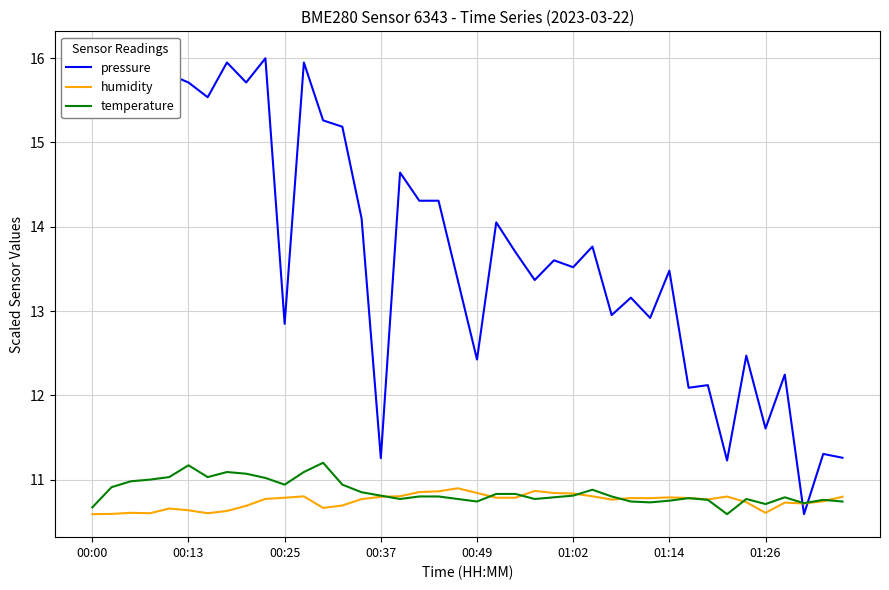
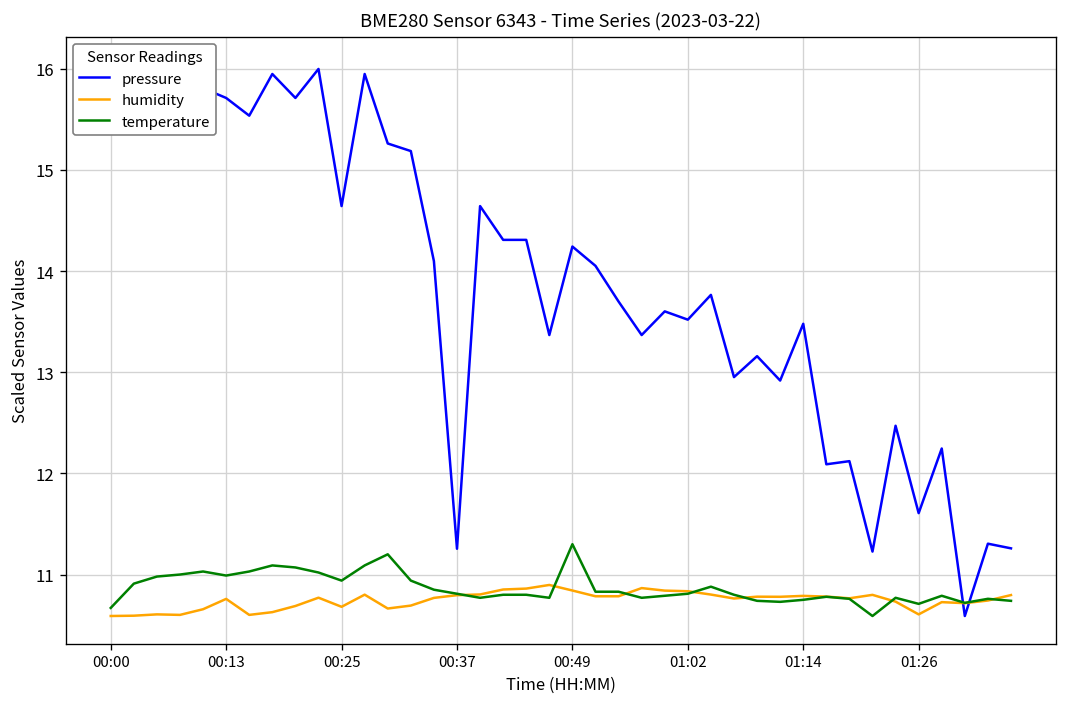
humidity, 00:13: 10.6 -> 10.8
temperature, 00:13: 11.2 -> 11.0
pressure, 00:25: 12.8 -> 14.6
humidity, 00:25: 10.8 -> 10.7
pressure, 00:49: 12.4 -> 14.2
temperature, 00:49: 10.7 -> 11.3
